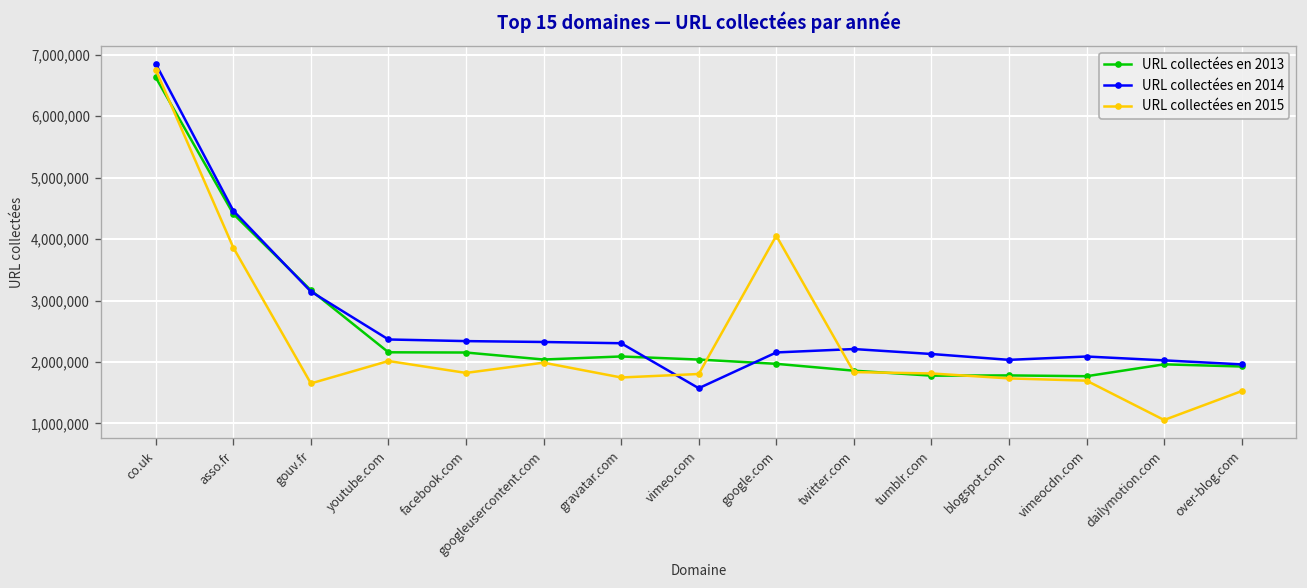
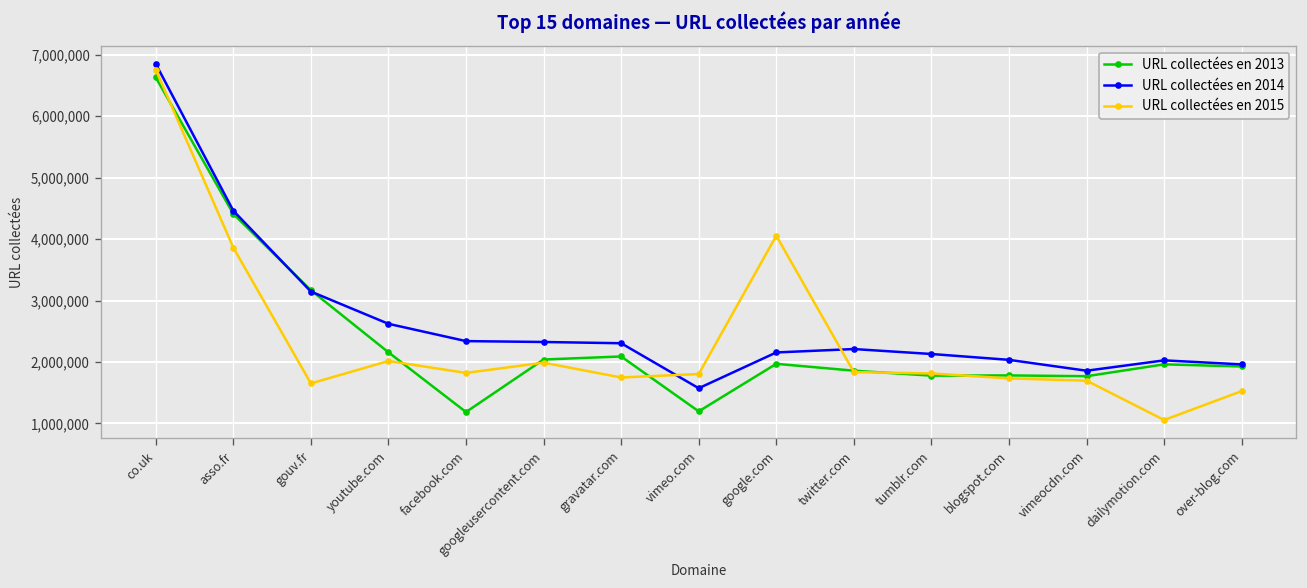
URL collectées en 2014, youtube.com: 2,400,000 -> 2,600,000
URL collectées en 2013, facebook.com: 2,200,000 -> 1,200,000
URL collectées en 2013, vimeo.com: 2,000,000 -> 1,200,000
URL collectées en 2014, vimeocdn.com: 2,100,000 -> 1,900,000
